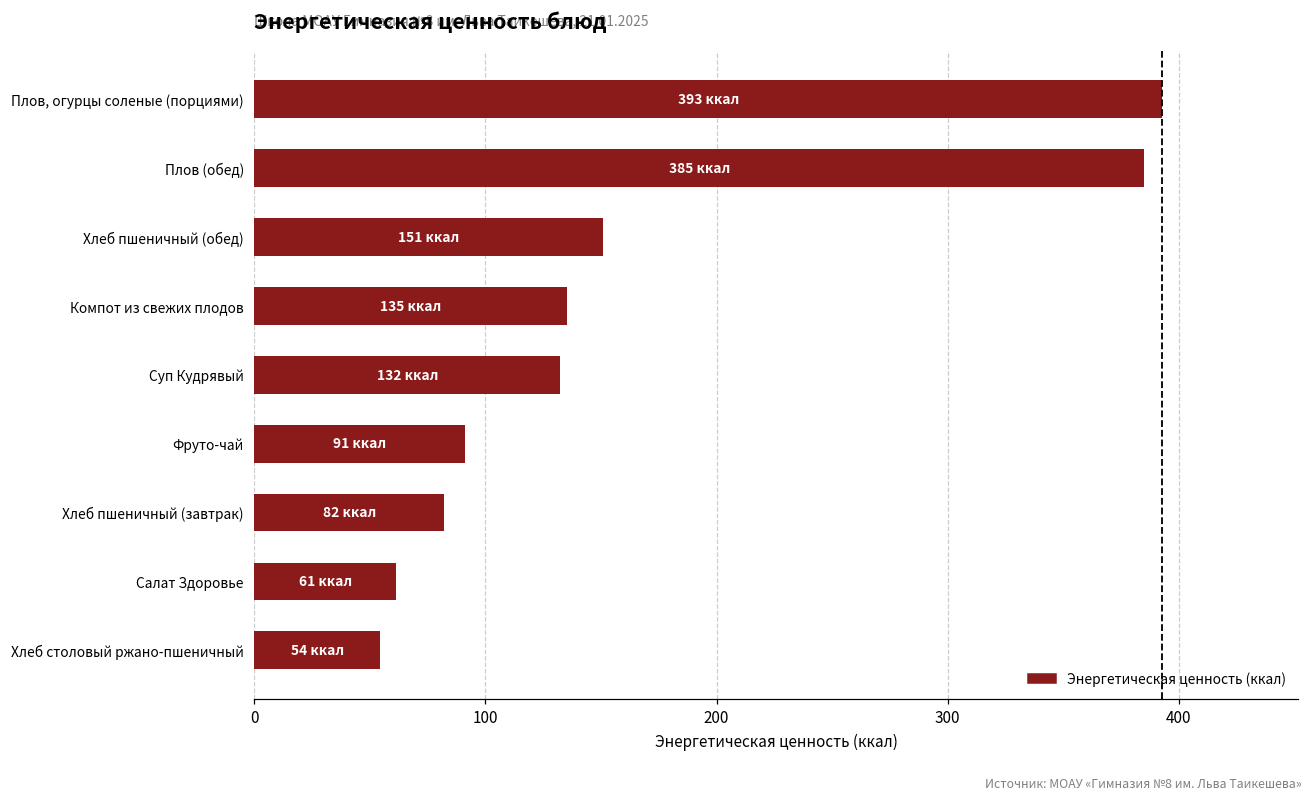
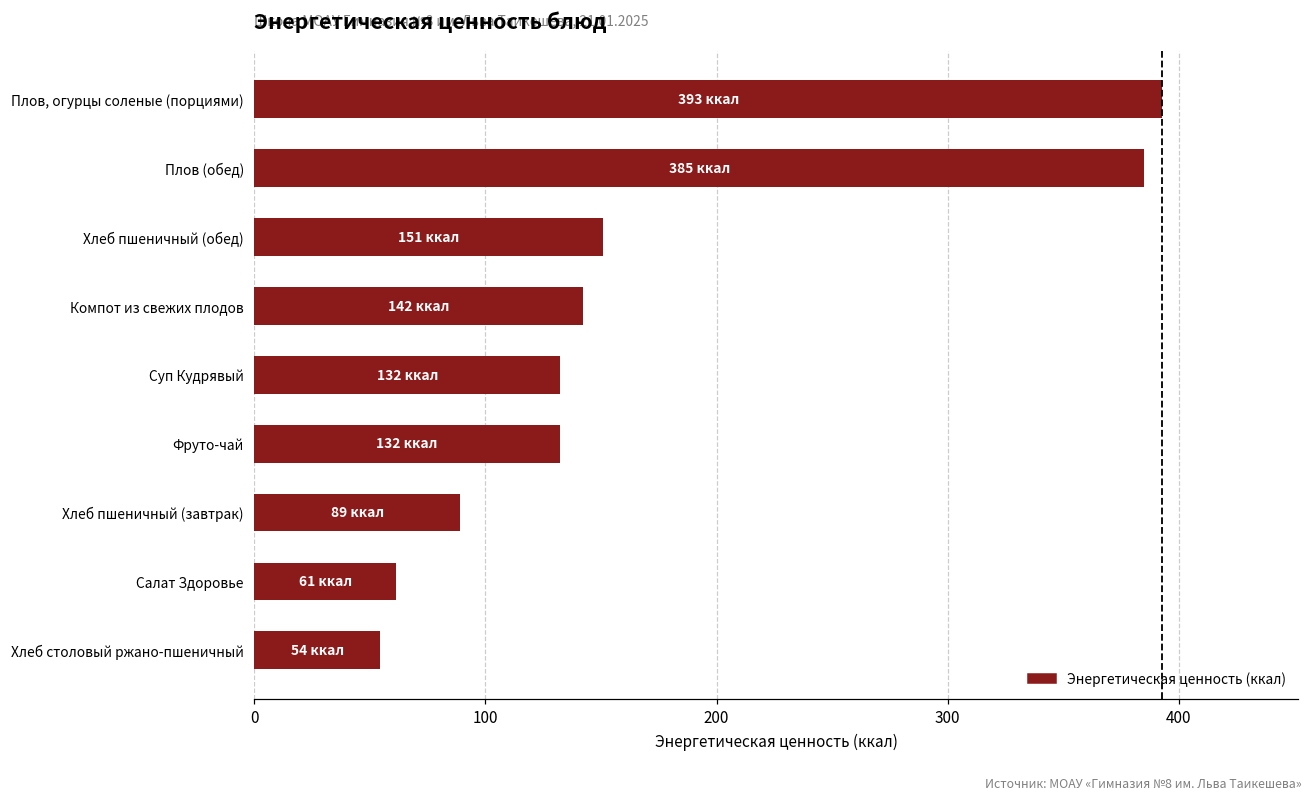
Компот из свежих плодов: 135 -> 142
Фруто-чай: 91 -> 132
Хлеб пшеничный (завтрак): 82 -> 89
